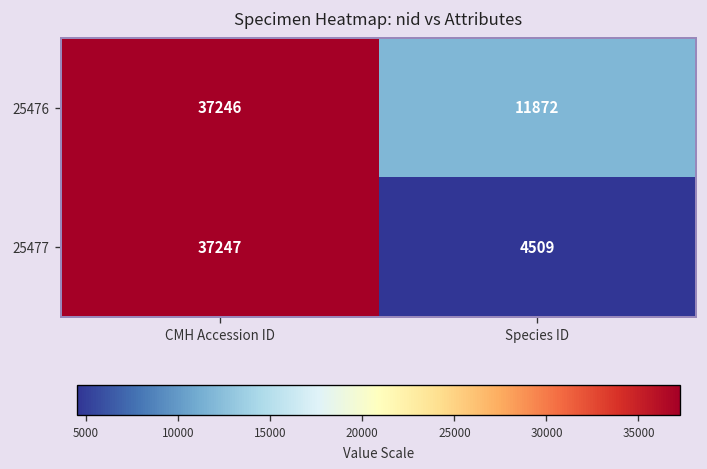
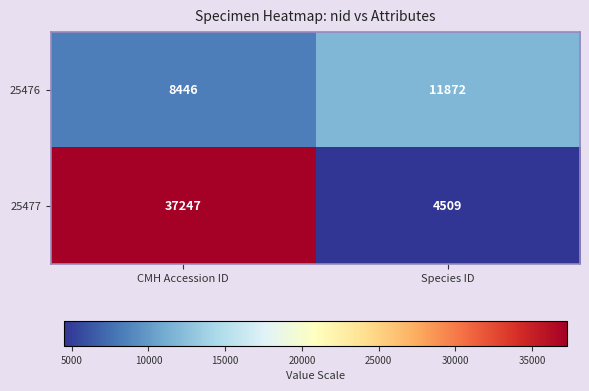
25476, CMH Accession ID: 37246 -> 8446
